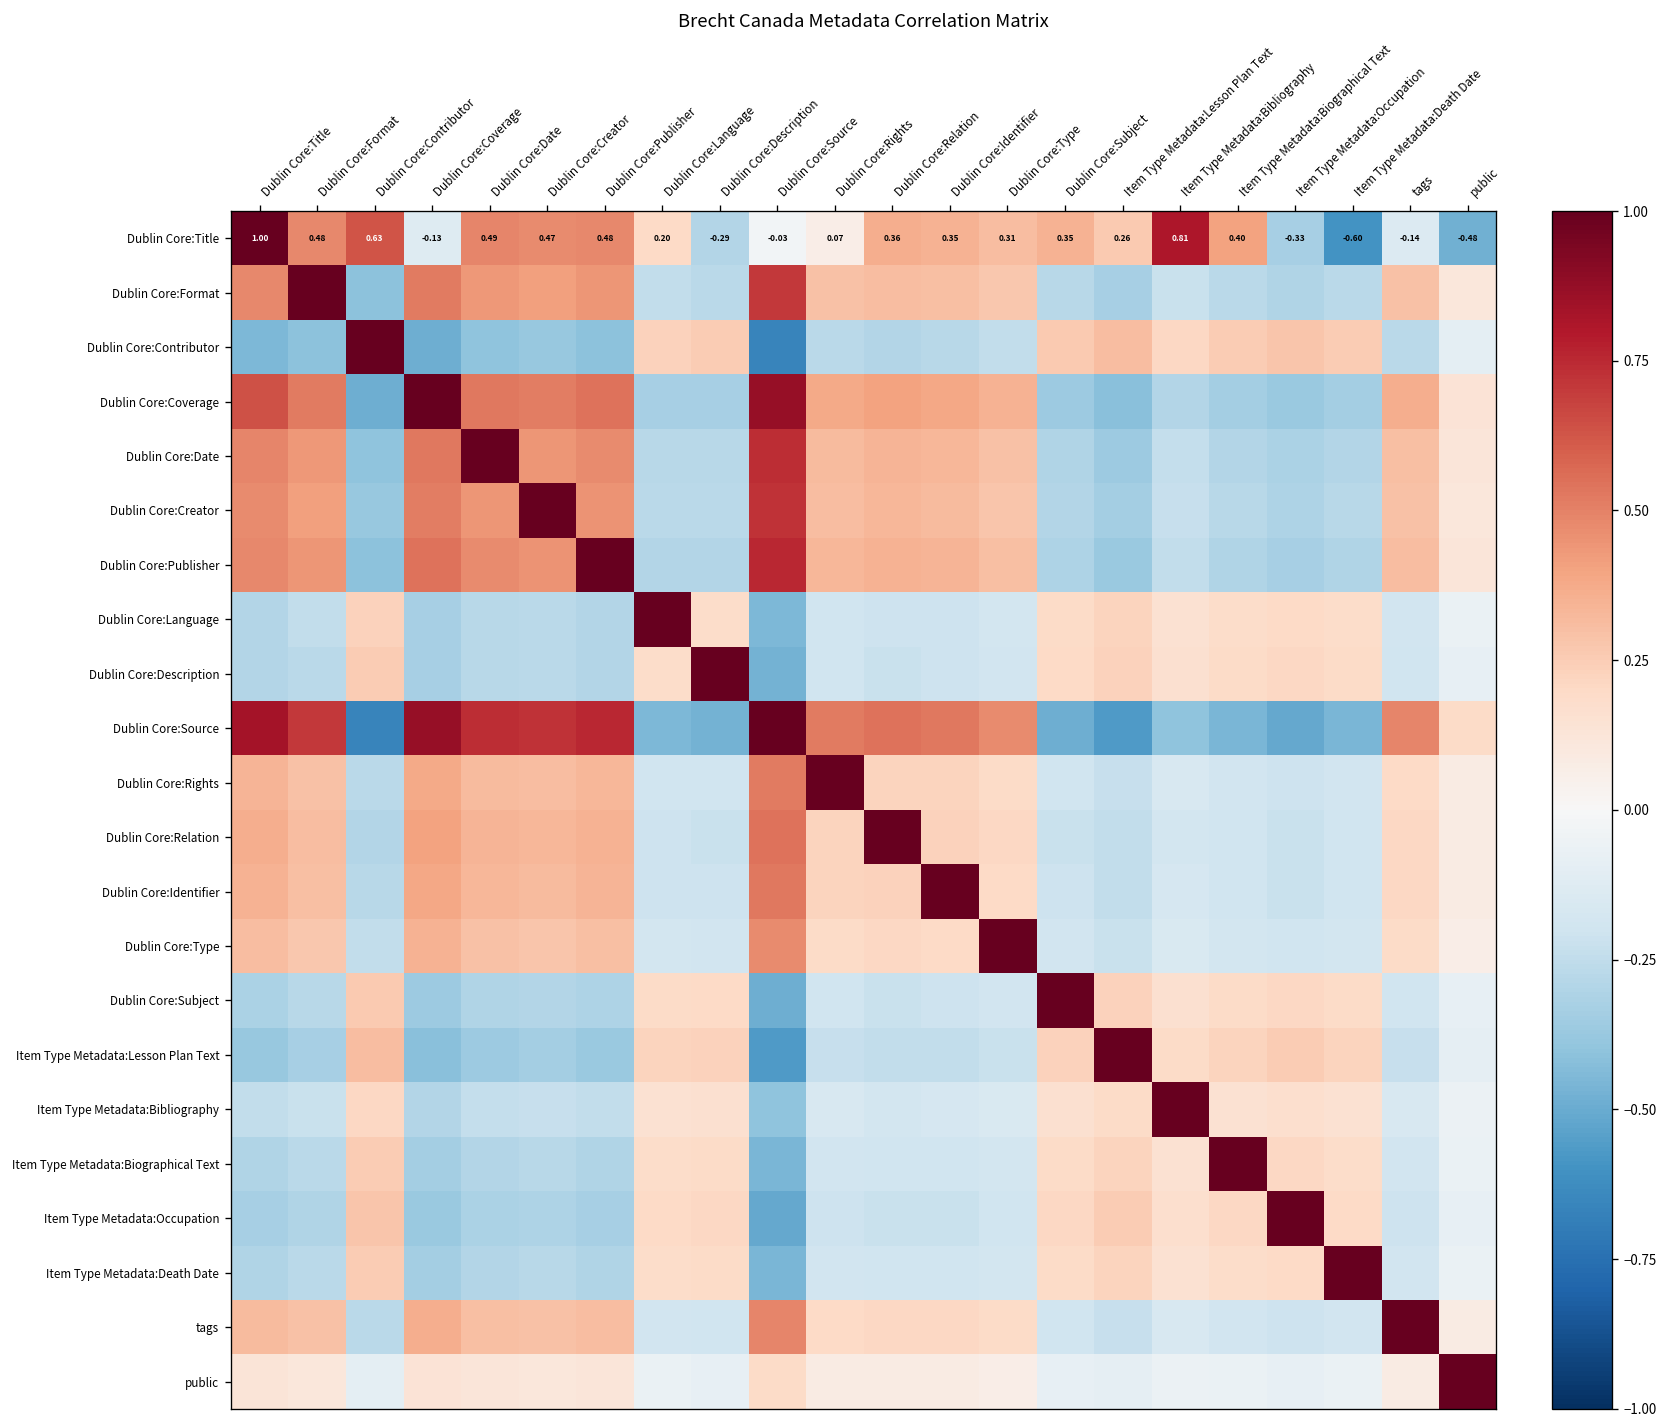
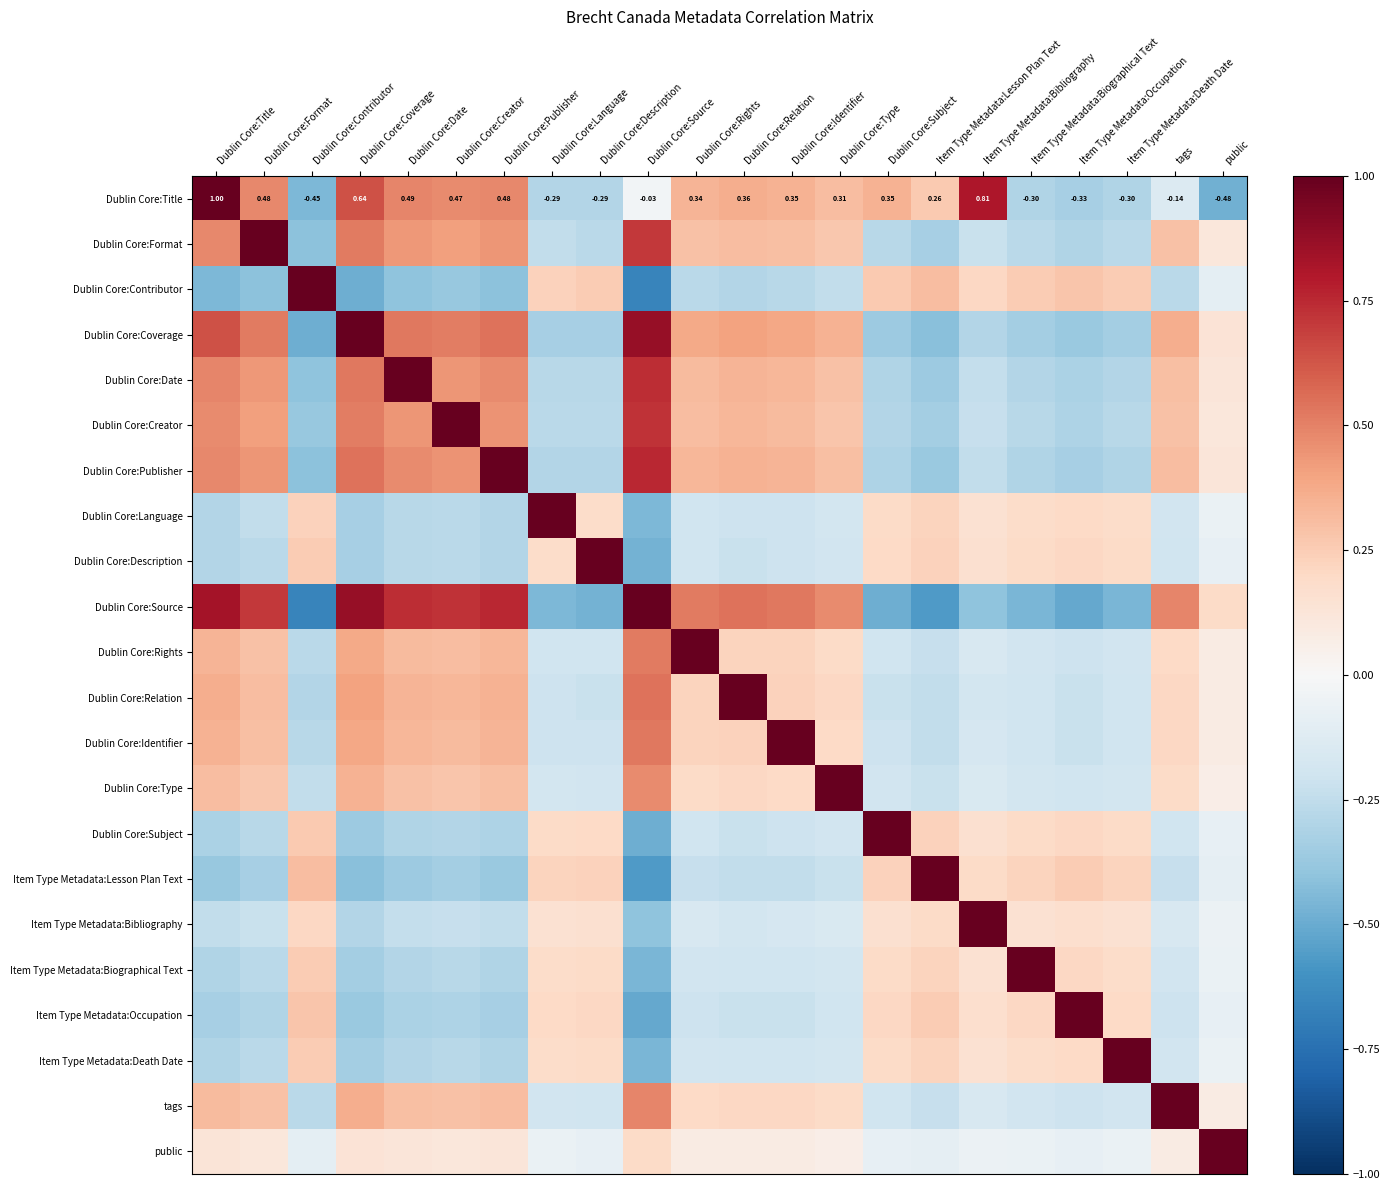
Dublin Core:Title, Dublin Core:Contributor: 0.63 -> -0.45
Dublin Core:Title, Dublin Core:Coverage: -0.13 -> 0.64
Dublin Core:Title, Dublin Core:Language: 0.20 -> -0.29
Dublin Core:Title, Dublin Core:Rights: 0.07 -> 0.34
Dublin Core:Title, Item Type Metadata:Biographical Text: 0.40 -> -0.30
Dublin Core:Title, Item Type Metadata:Death Date: -0.60 -> -0.30
